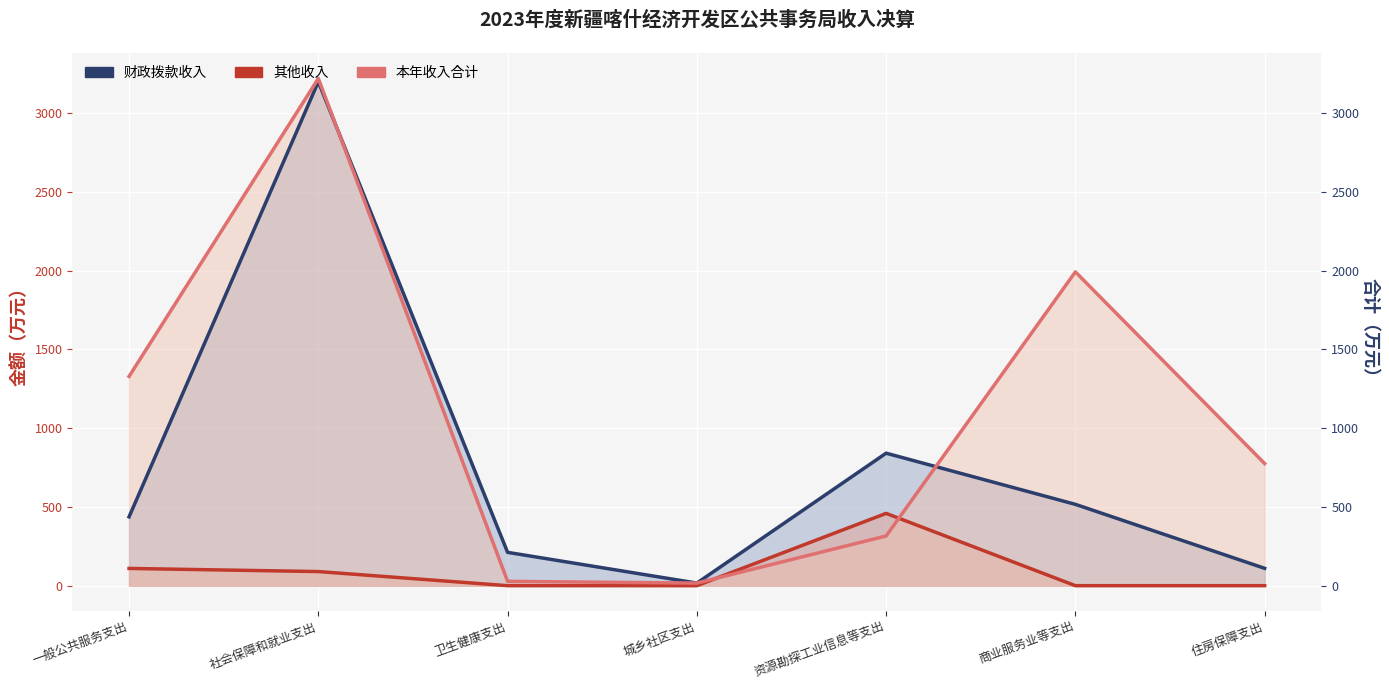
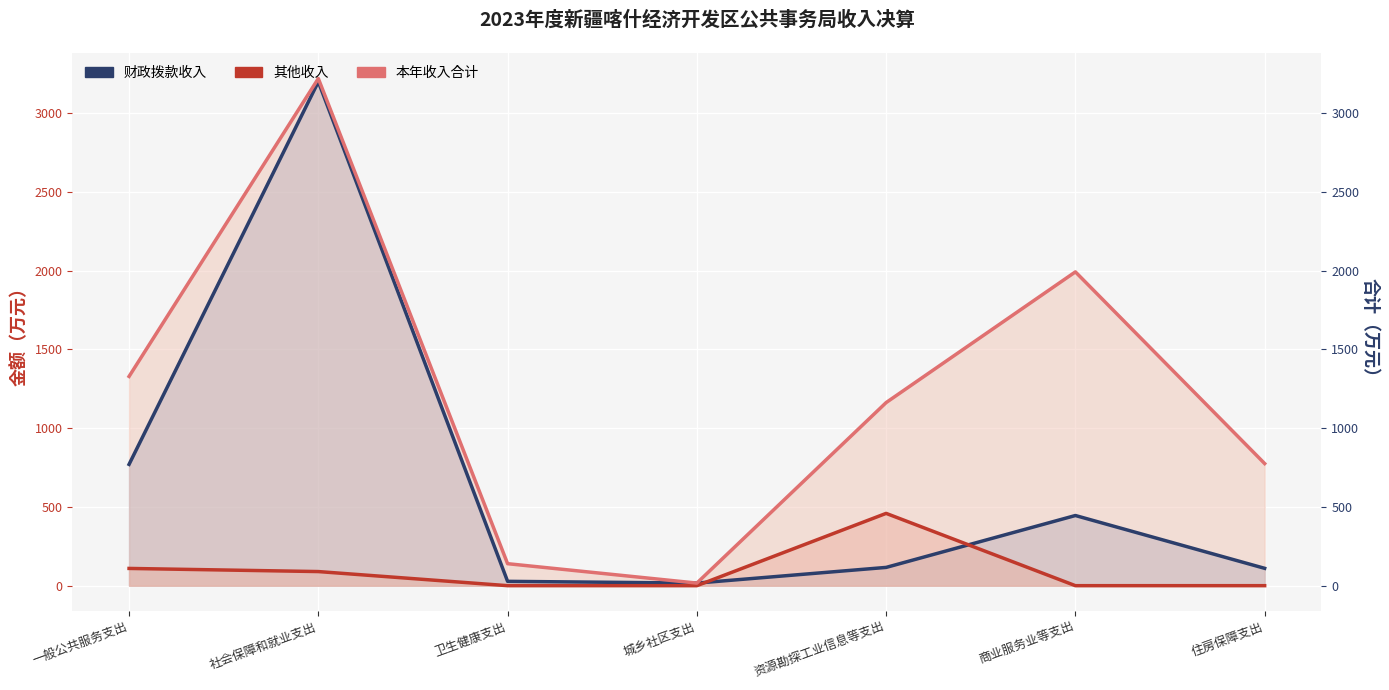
财政拨款收入, 一般公共服务支出: 440 -> 770
财政拨款收入, 卫生健康支出: 210 -> 30
本年收入合计, 卫生健康支出: 30 -> 140
财政拨款收入, 资源勘探工业信息等支出: 840 -> 120
本年收入合计, 资源勘探工业信息等支出: 320 -> 1160
财政拨款收入, 商业服务业等支出: 520 -> 450
